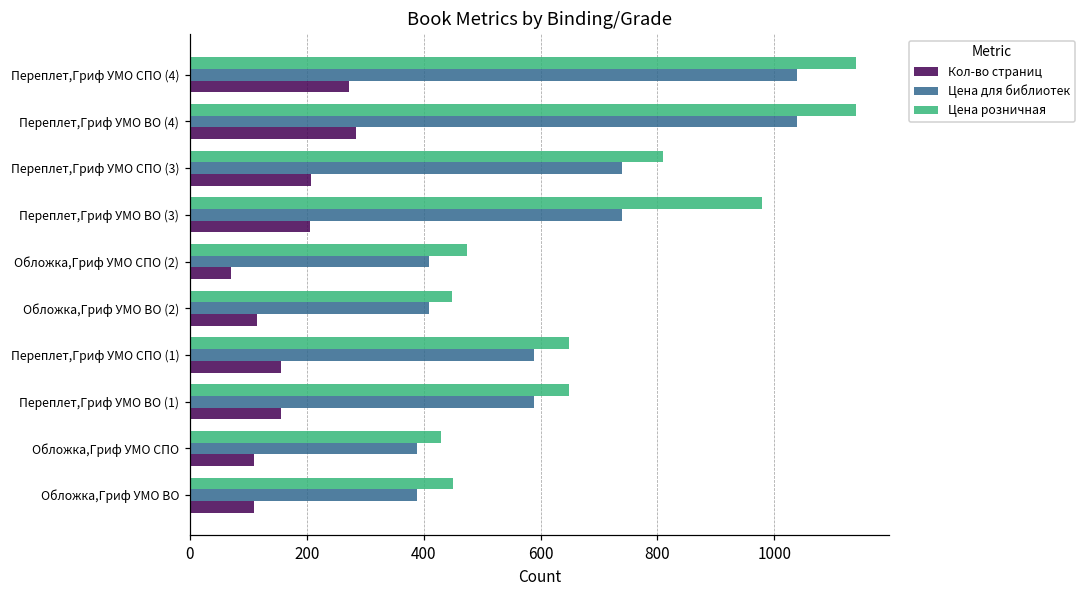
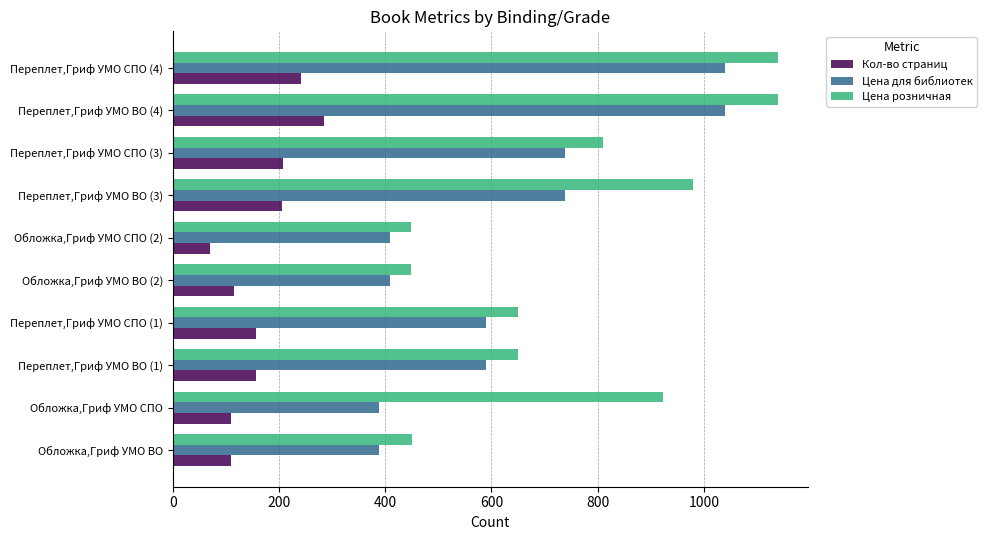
Кол-во страниц, Переплет,Гриф УМО СПО (4): 270 -> 240
Цена розничная, Обложка,Гриф УМО СПО (2): 470 -> 450
Цена розничная, Обложка,Гриф УМО СПО: 430 -> 920
